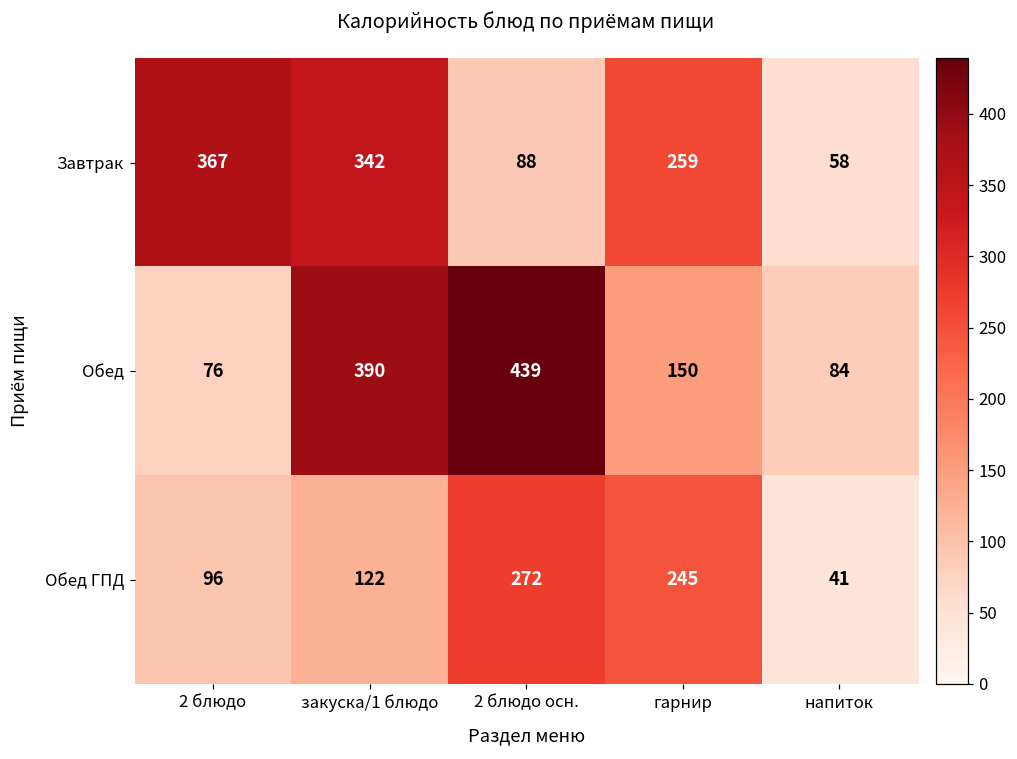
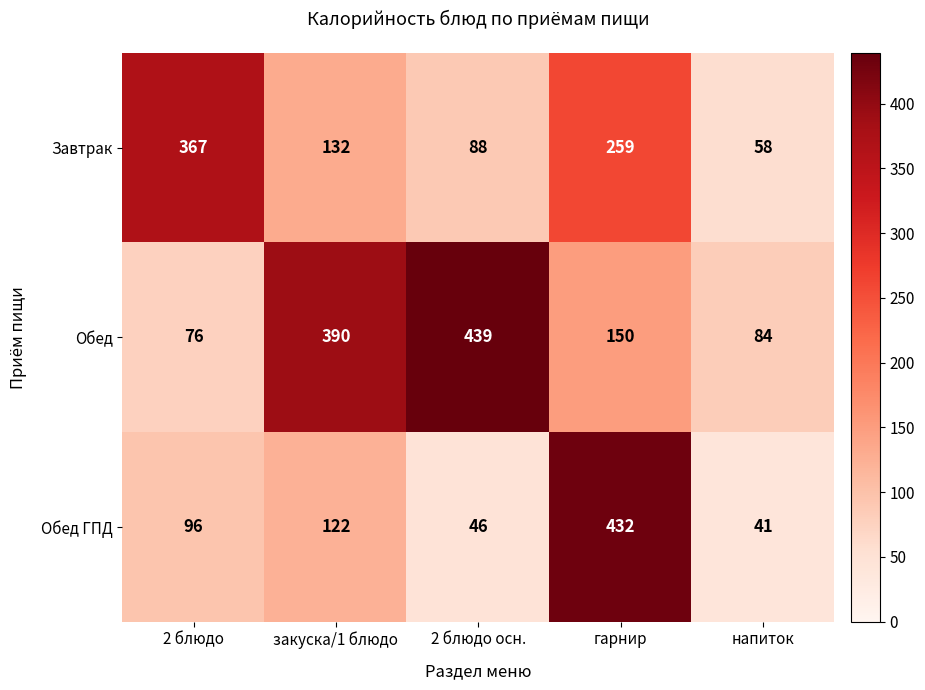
Завтрак, закуска/1 блюдо: 342 -> 132
Обед ГПД, 2 блюдо осн.: 272 -> 46
Обед ГПД, гарнир: 245 -> 432
